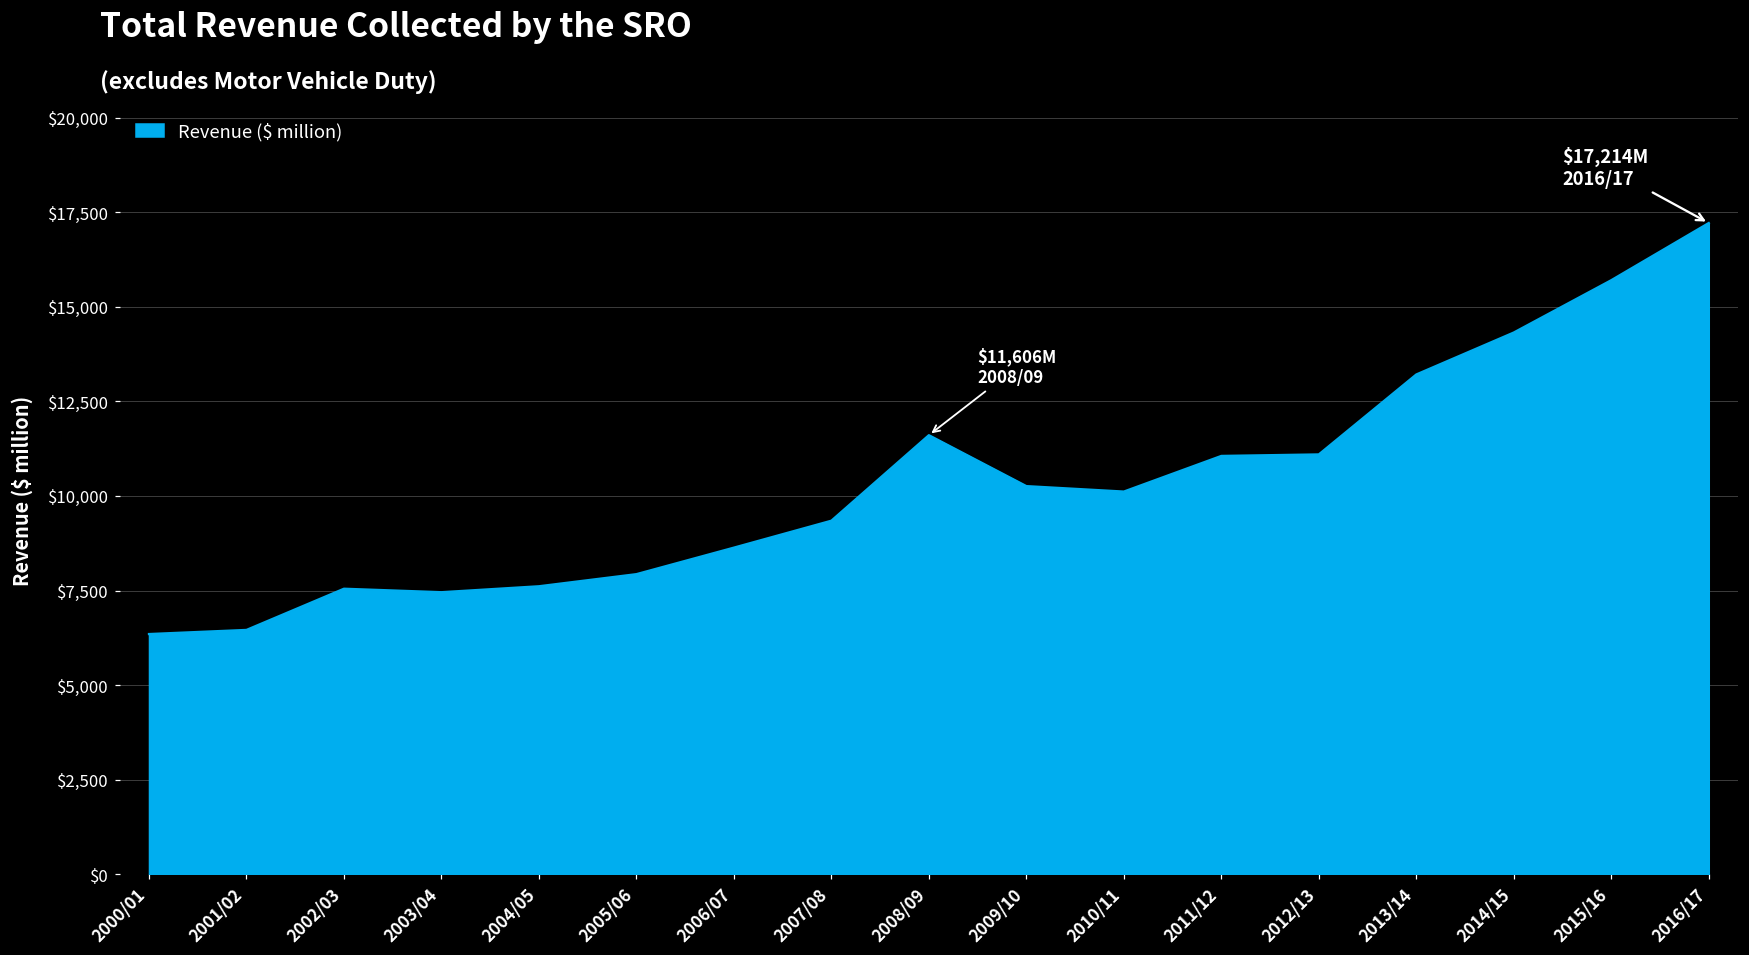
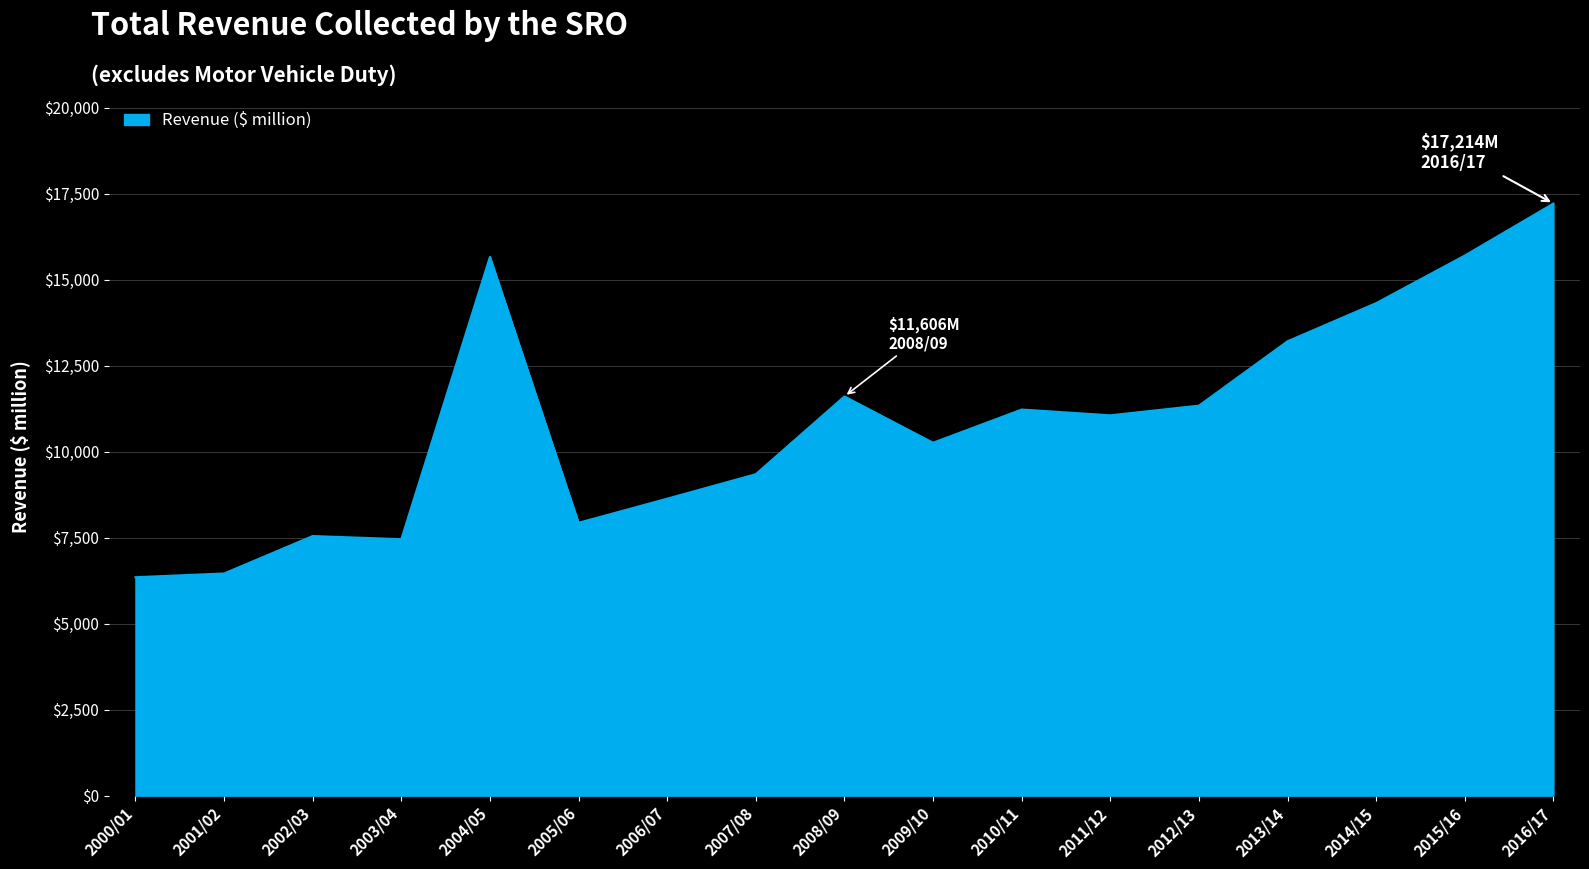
2004/05: $7,600 -> $15,700
2010/11: $10,100 -> $11,200
2012/13: $11,100 -> $11,300
